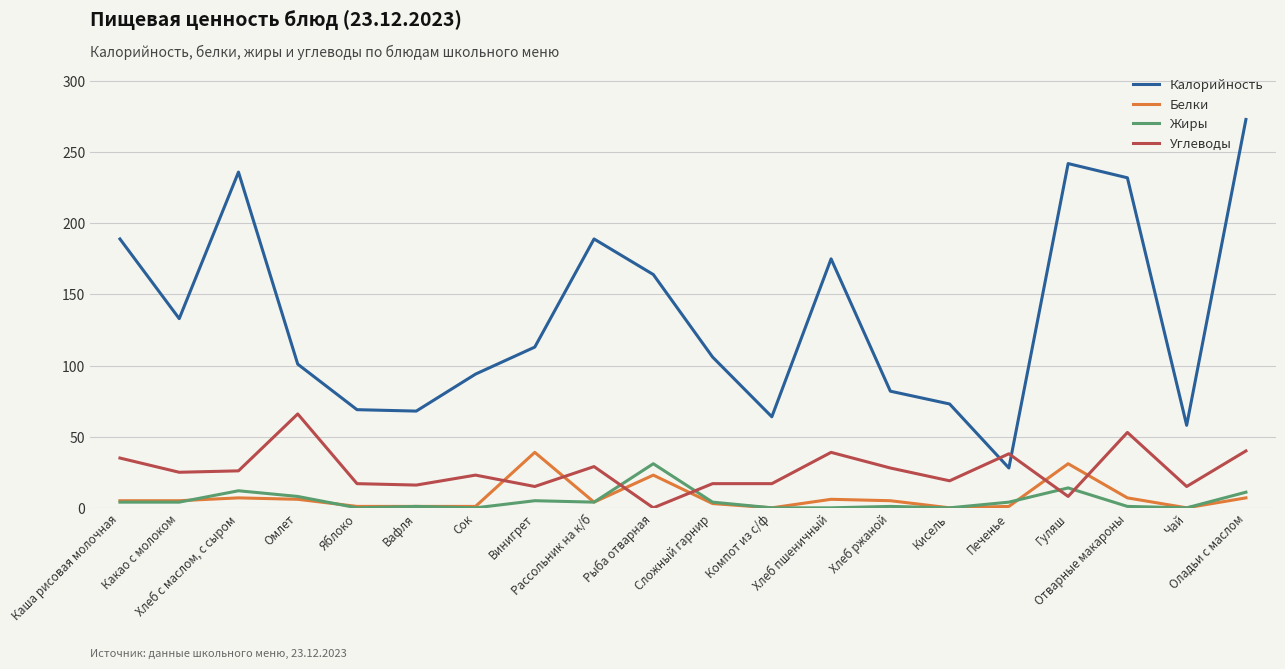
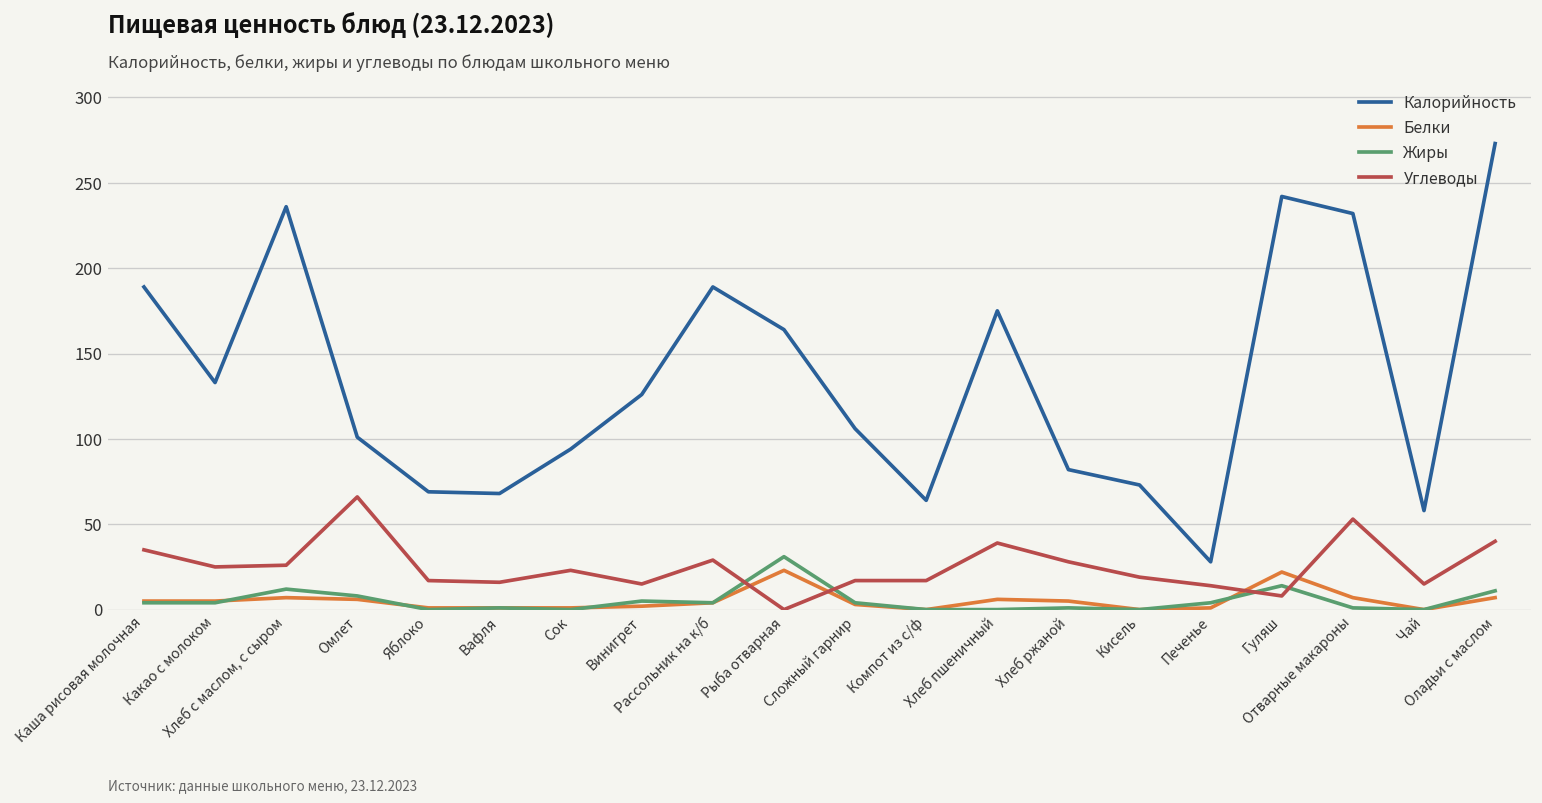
Калорийность, Винигрет: 113 -> 126
Белки, Винигрет: 39 -> 2
Углеводы, Печенье: 38 -> 14
Белки, Гуляш: 31 -> 22
